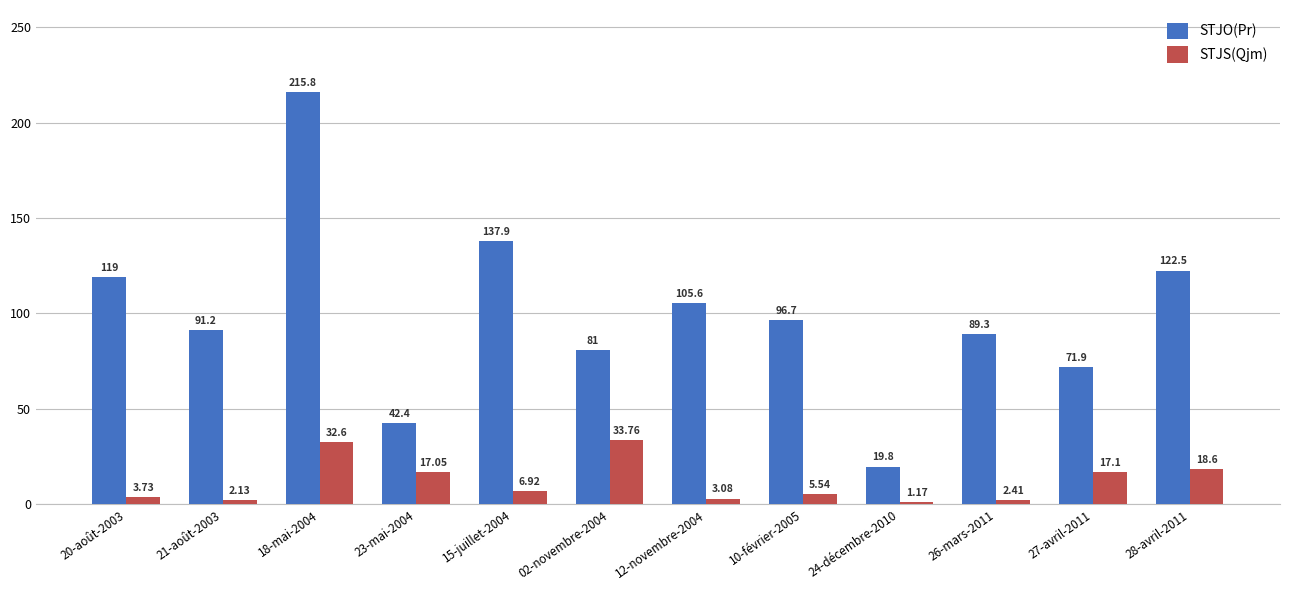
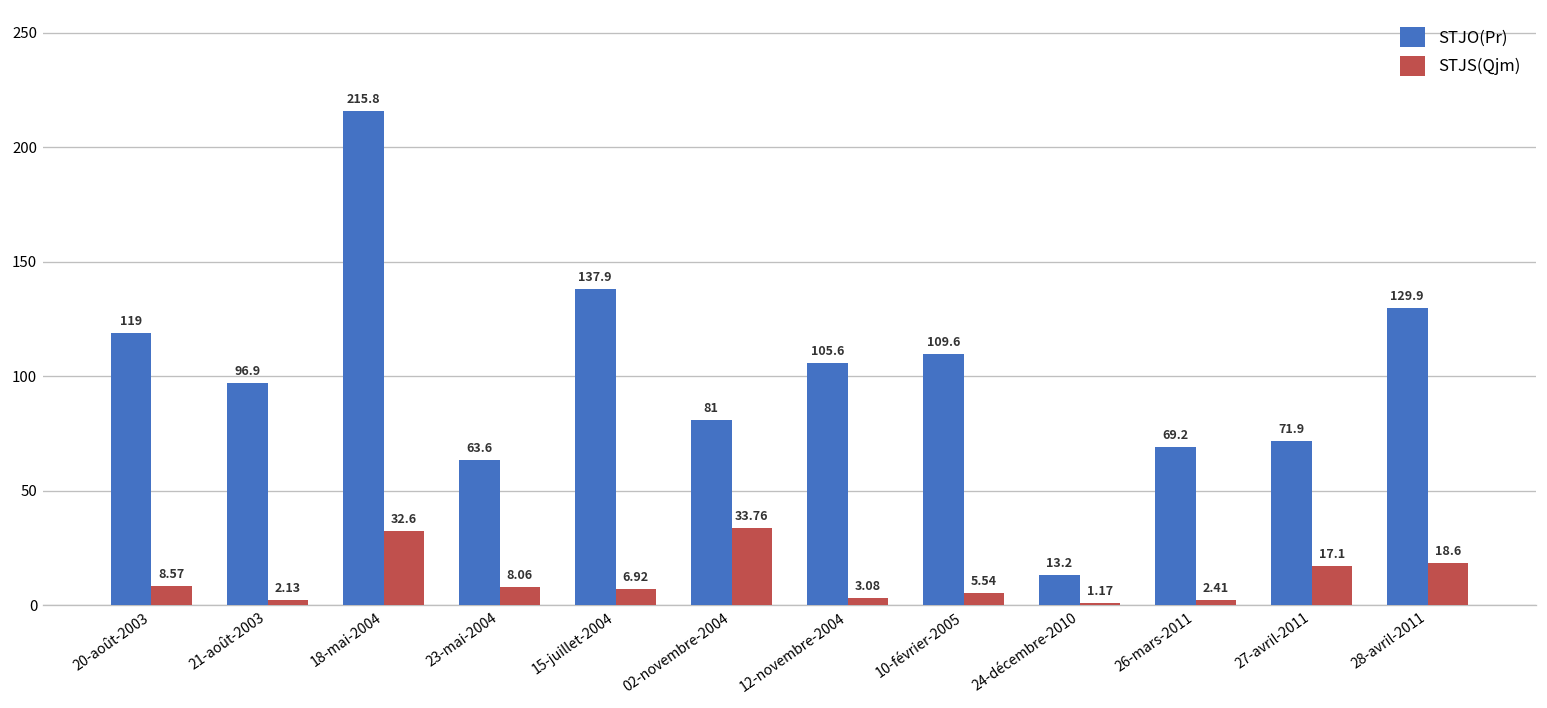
STJS(Qjm), 20-août-2003: 3.73 -> 8.57
STJO(Pr), 21-août-2003: 91.2 -> 96.9
STJO(Pr), 23-mai-2004: 42.4 -> 63.6
STJS(Qjm), 23-mai-2004: 17.05 -> 8.06
STJO(Pr), 10-février-2005: 96.7 -> 109.6
STJO(Pr), 24-décembre-2010: 19.8 -> 13.2
STJO(Pr), 26-mars-2011: 89.3 -> 69.2
STJO(Pr), 28-avril-2011: 122.5 -> 129.9
